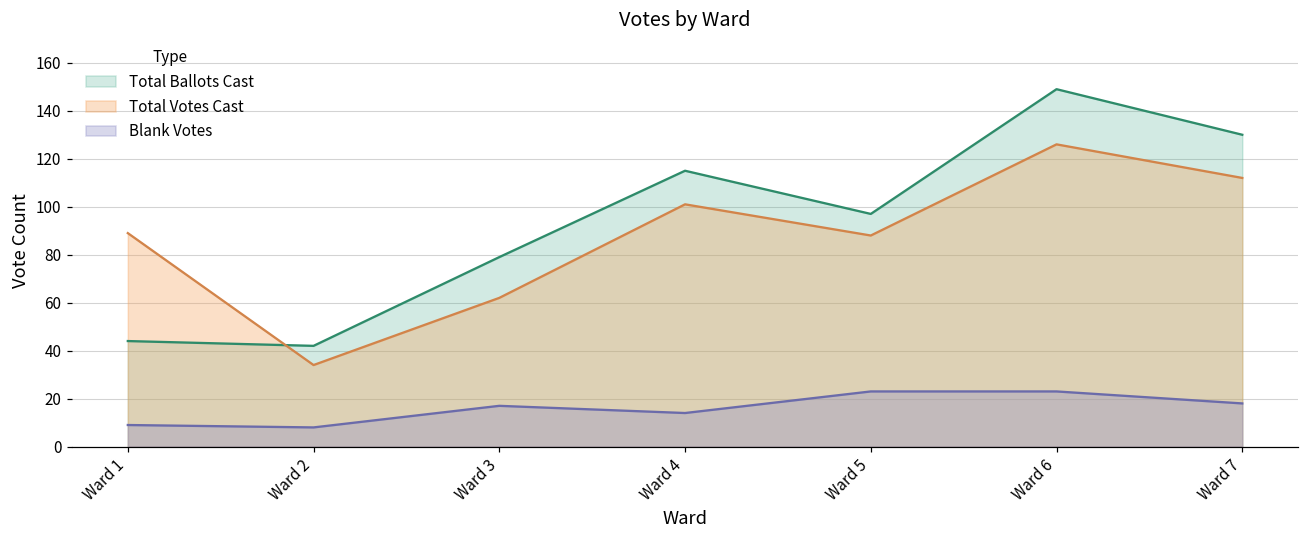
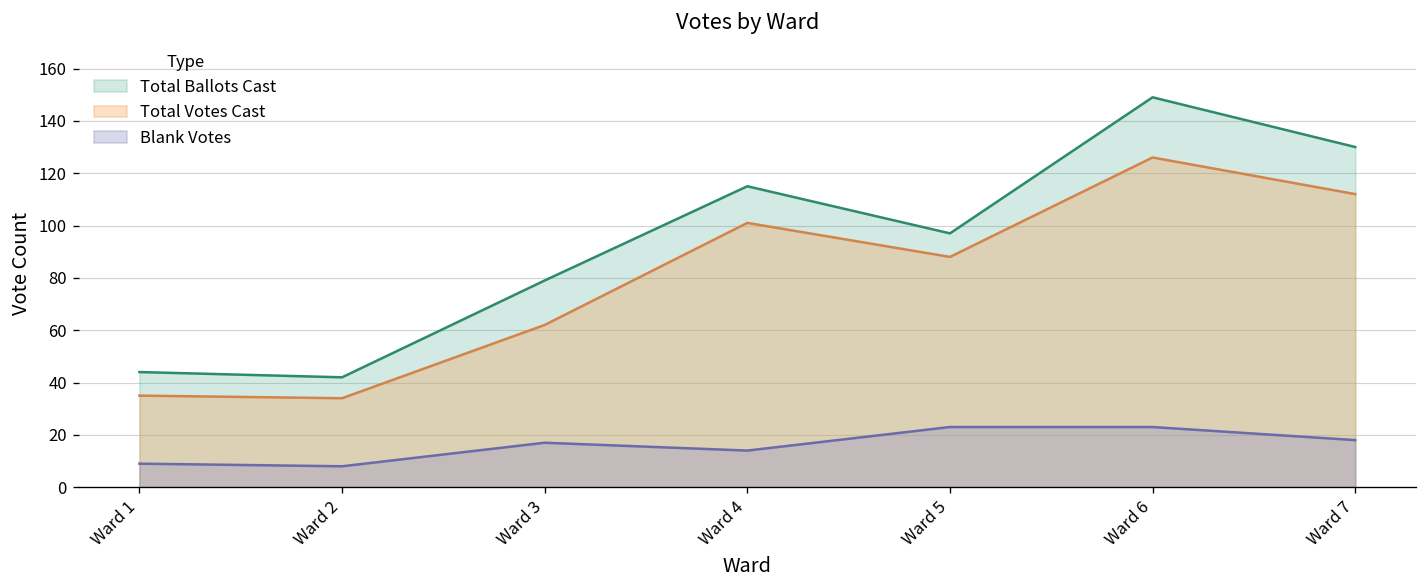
Total Votes Cast, Ward 1: 89 -> 35
